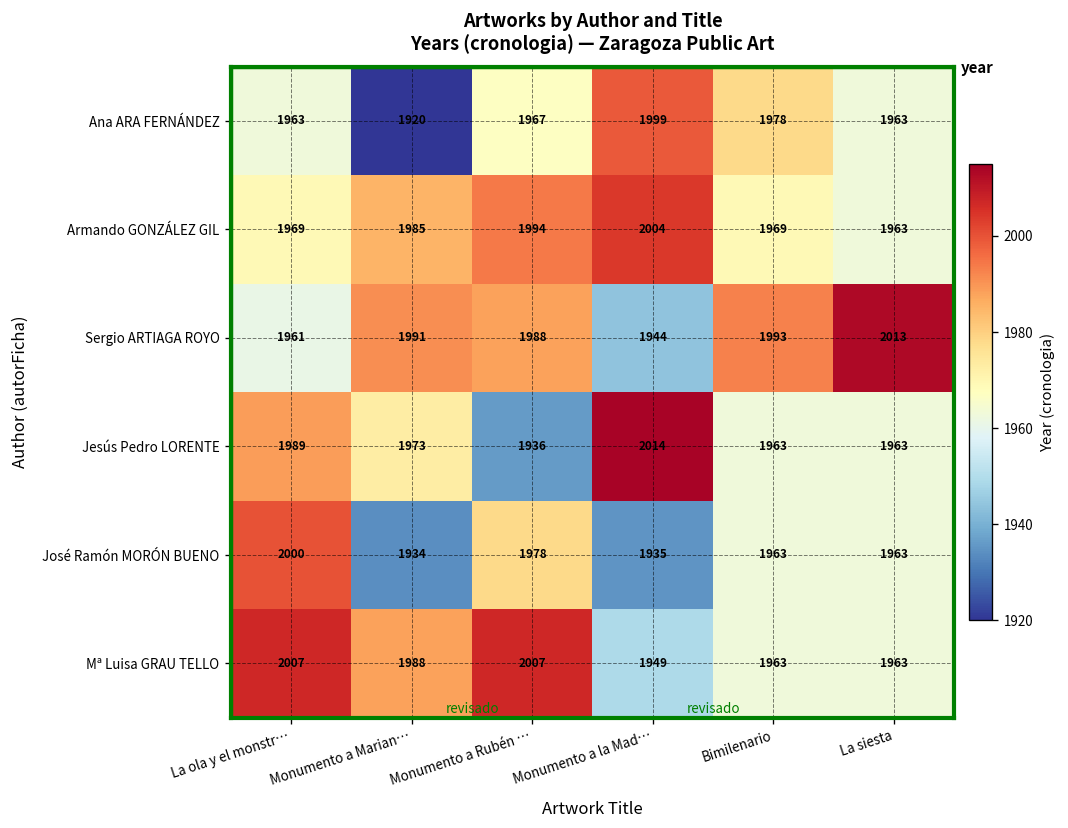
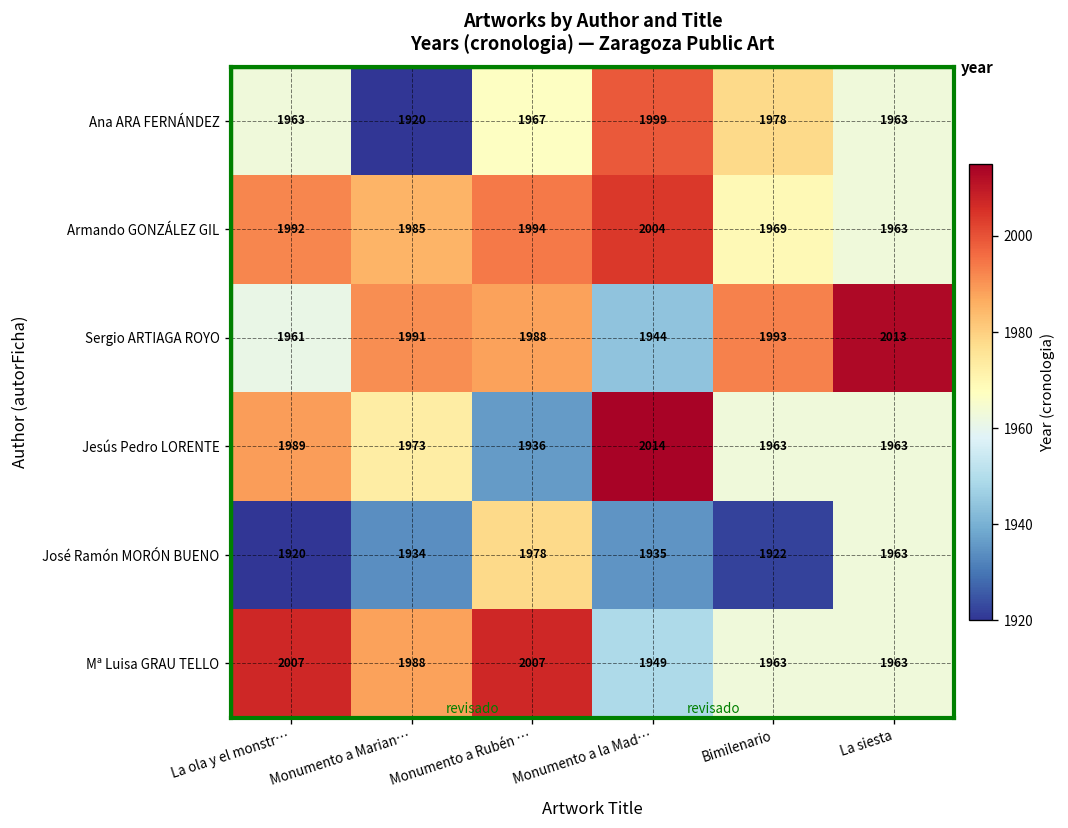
Armando GONZÁLEZ GIL, La ola y el monstr…: 1969 -> 1992
José Ramón MORÓN BUENO, La ola y el monstr…: 2000 -> 1920
José Ramón MORÓN BUENO, Bimilenario: 1963 -> 1922
